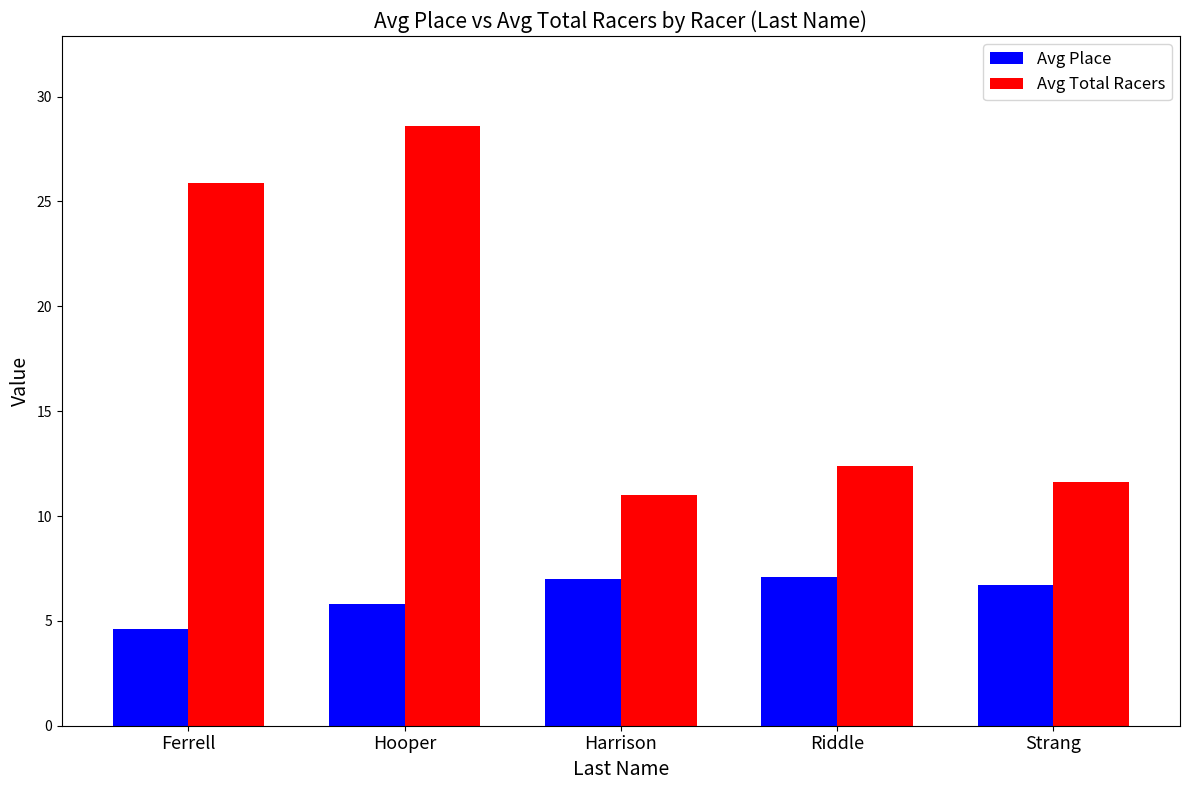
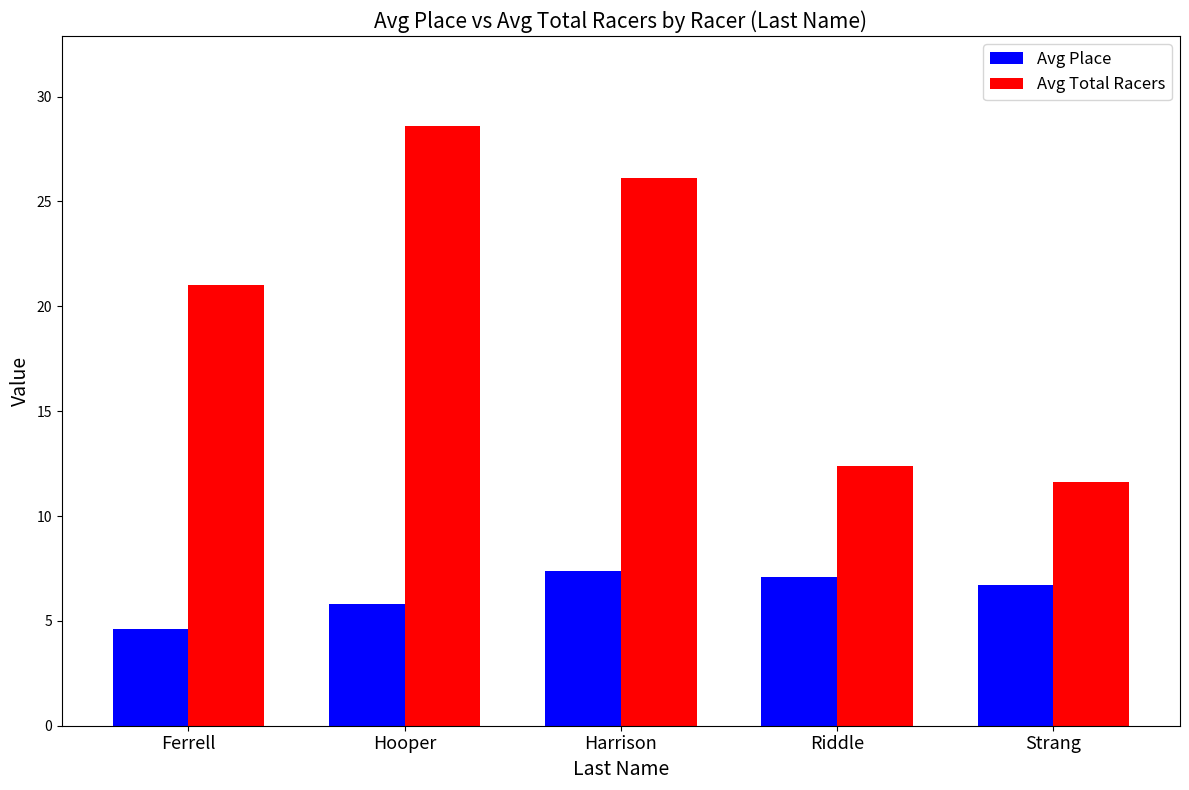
Avg Total Racers, Ferrell: 25.9 -> 21.0
Avg Place, Harrison: 7.0 -> 7.4
Avg Total Racers, Harrison: 11.0 -> 26.1
